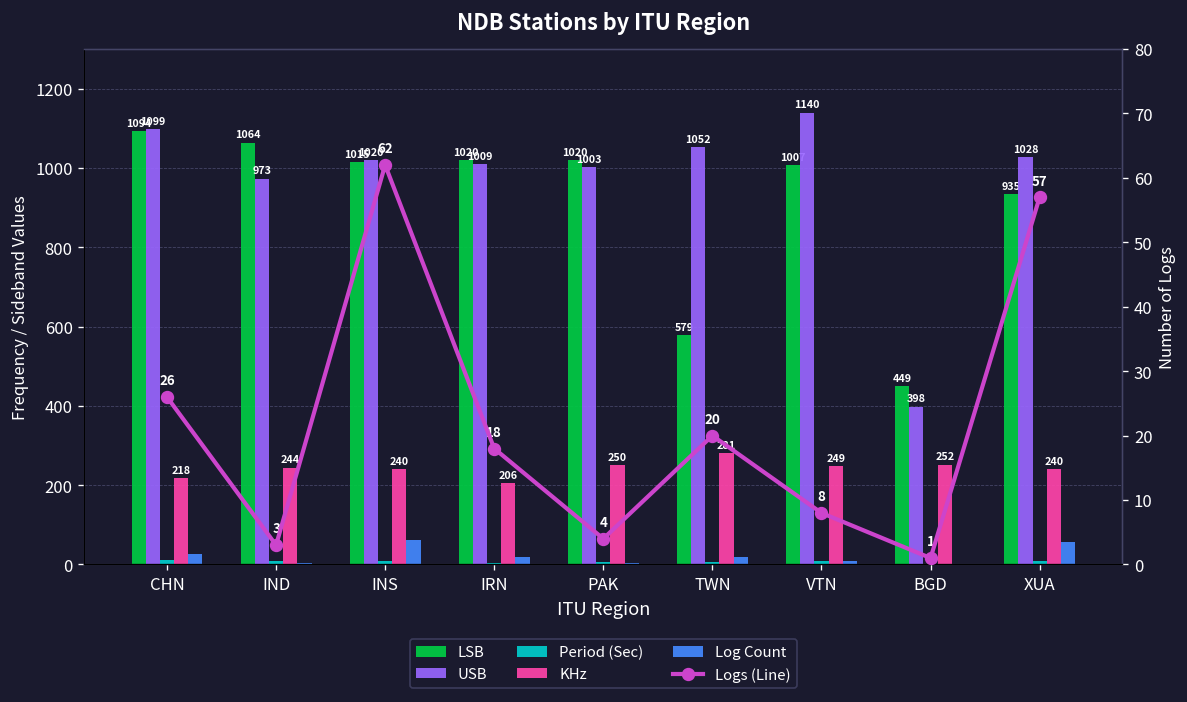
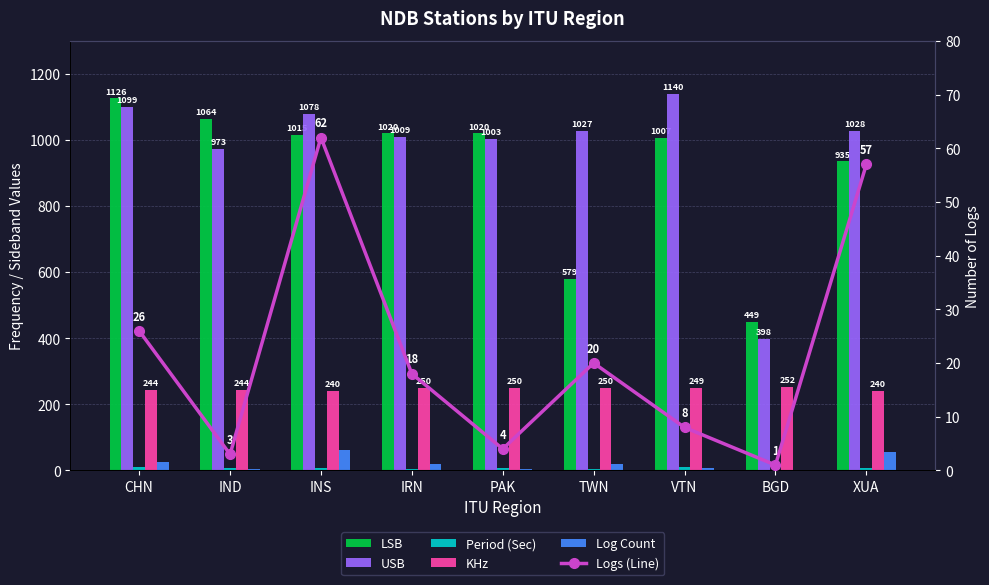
LSB, CHN: 1094 -> 1126
KHz, CHN: 218 -> 244
USB, INS: 1020 -> 1078
KHz, IRN: 206 -> 250
USB, TWN: 1052 -> 1027
KHz, TWN: 281 -> 250
